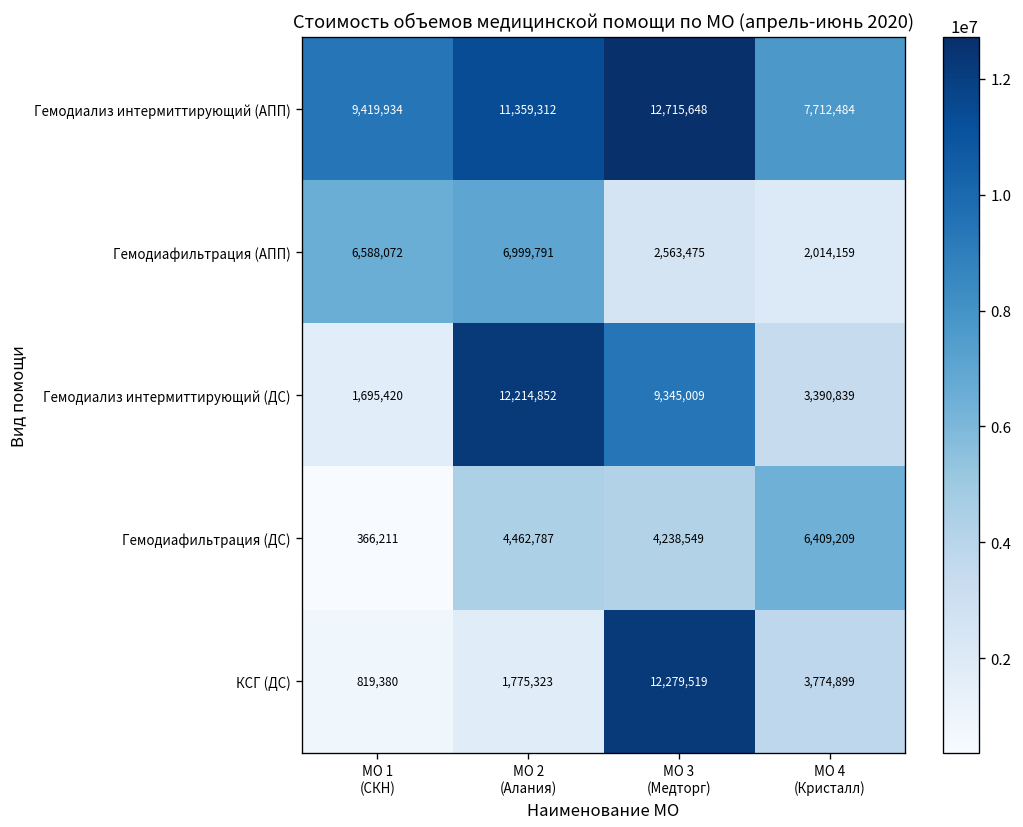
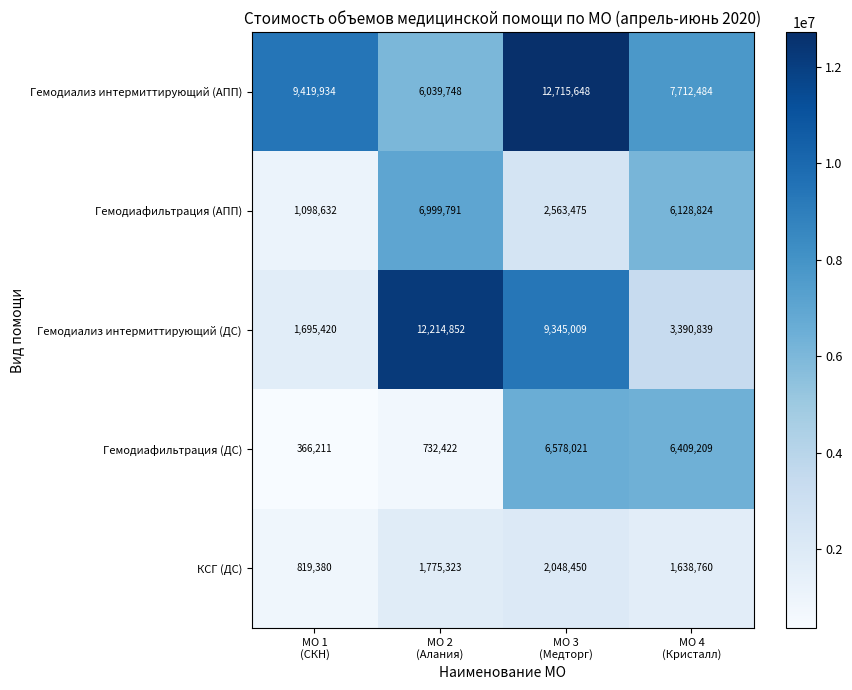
Гемодиализ интермиттирующий (АПП), МО 2 (Алания): 11,359,312 -> 6,039,748
Гемодиафильтрация (АПП), МО 1 (СКН): 6,588,072 -> 1,098,632
Гемодиафильтрация (АПП), МО 4 (Кристалл): 2,014,159 -> 6,128,824
Гемодиафильтрация (ДС), МО 2 (Алания): 4,462,787 -> 732,422
Гемодиафильтрация (ДС), МО 3 (Медторг): 4,238,549 -> 6,578,021
КСГ (ДС), МО 3 (Медторг): 12,279,519 -> 2,048,450
КСГ (ДС), МО 4 (Кристалл): 3,774,899 -> 1,638,760
